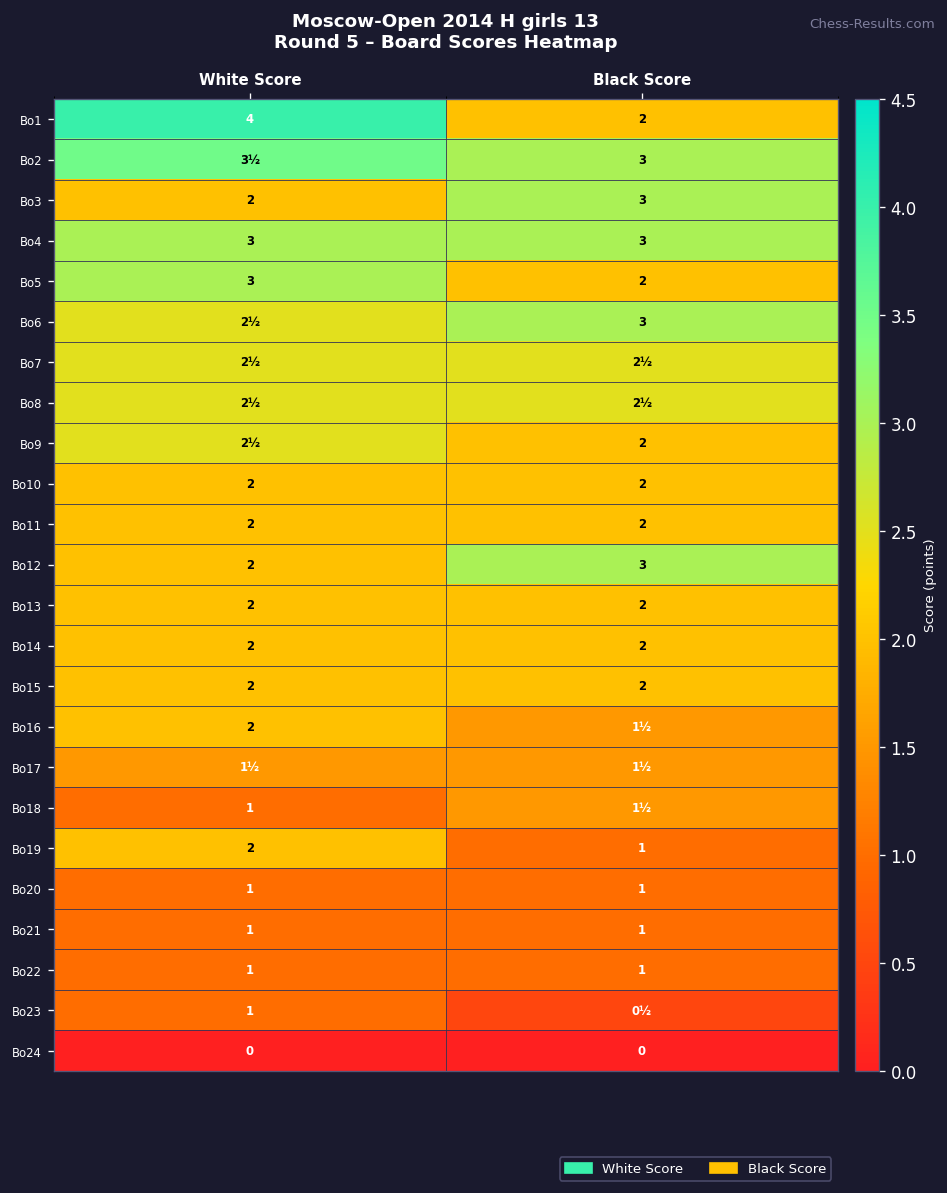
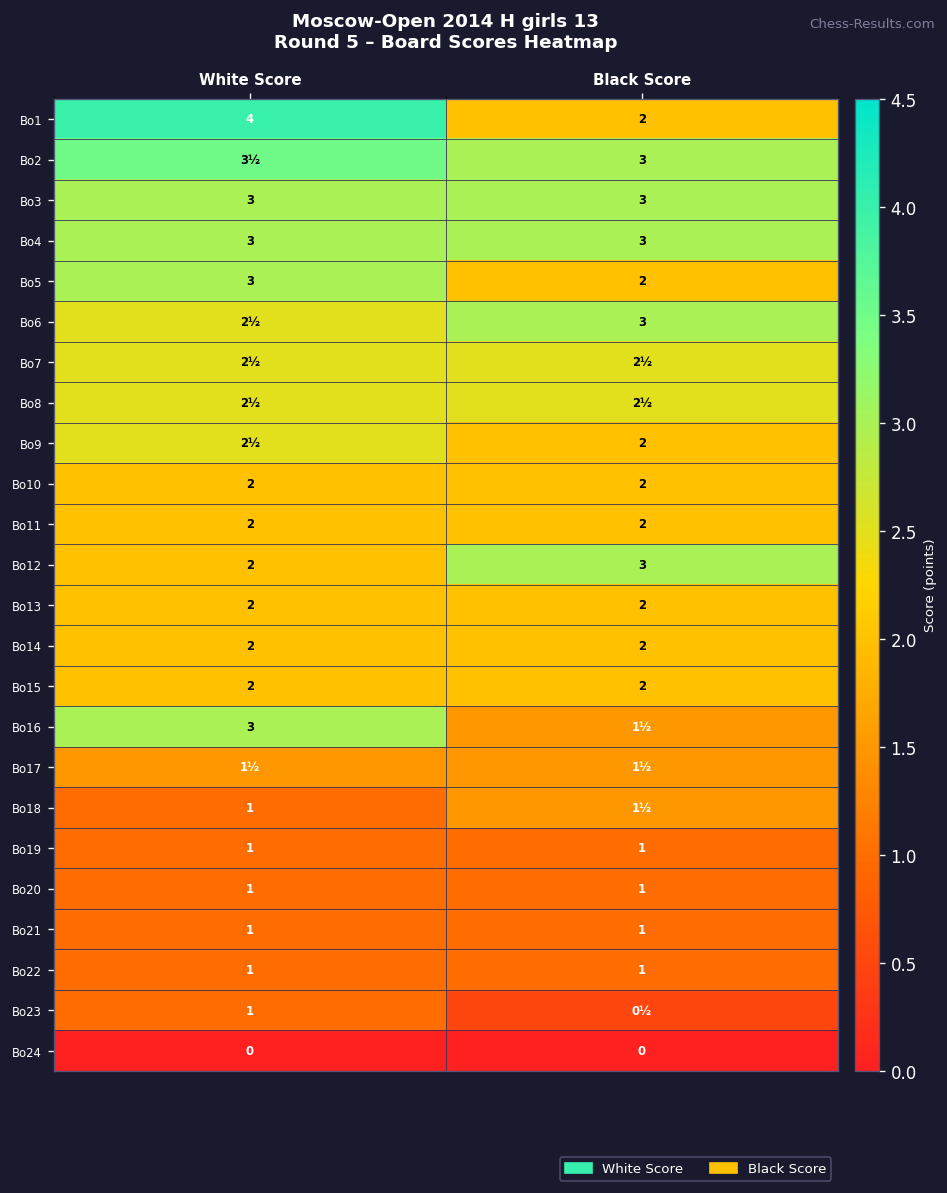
Bo3, White Score: 2 -> 3
Bo16, White Score: 2 -> 3
Bo19, White Score: 2 -> 1
